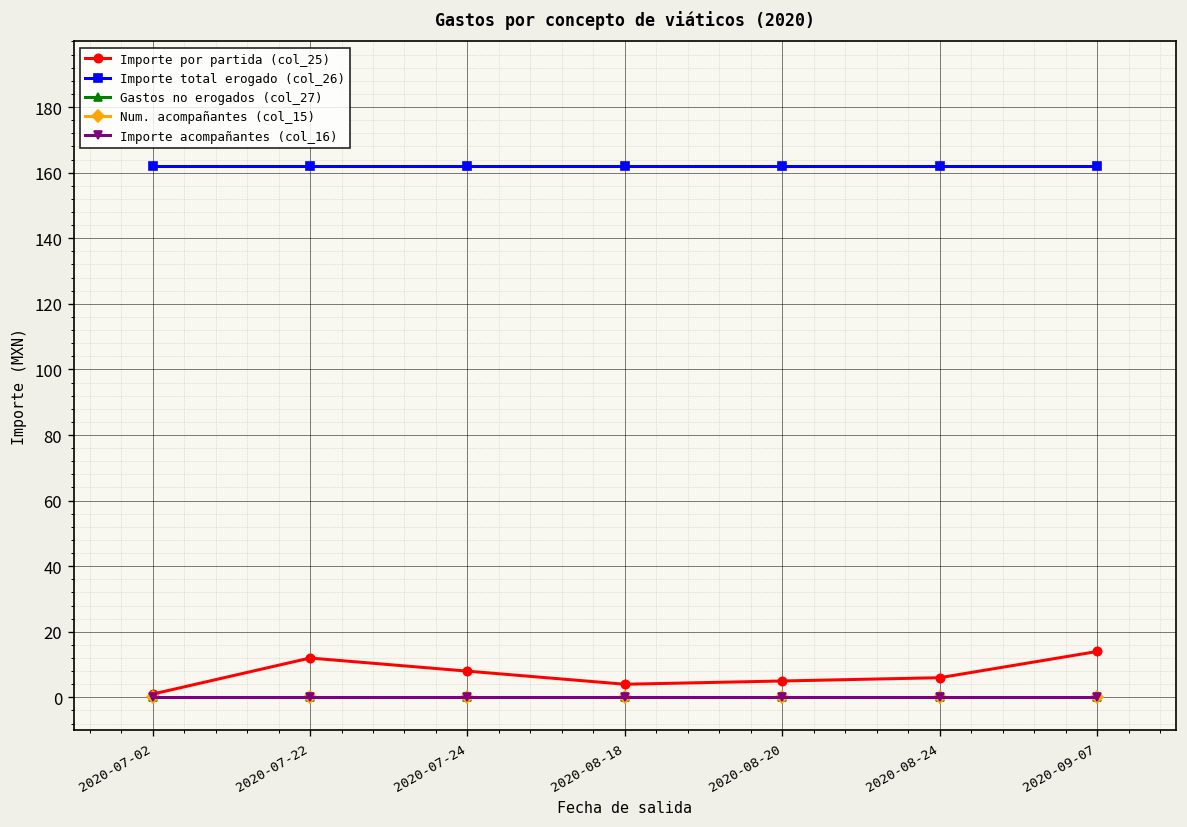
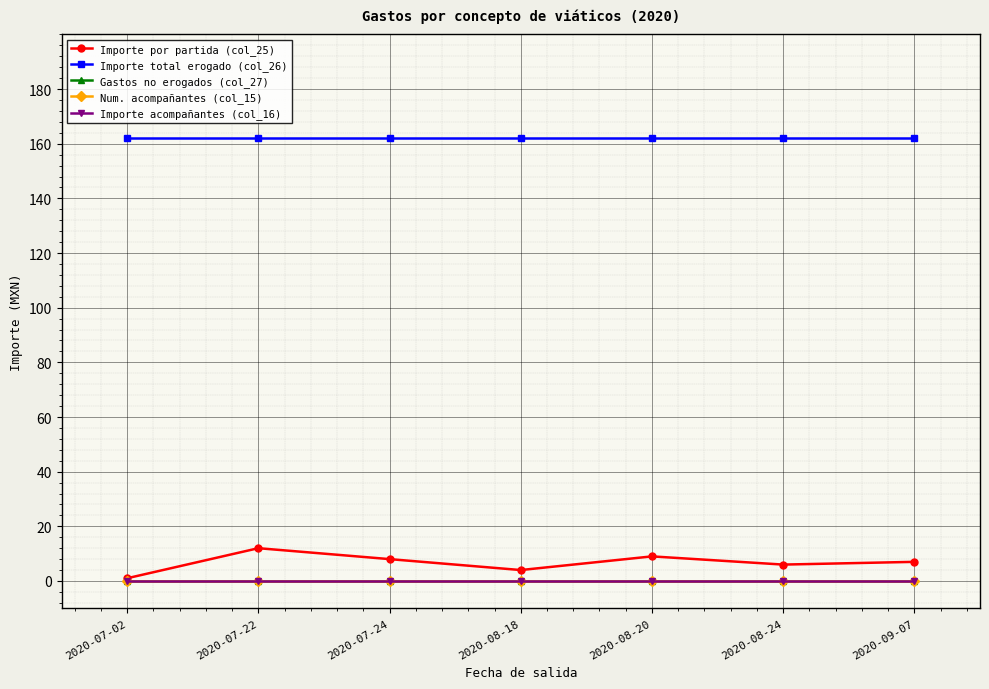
Importe por partida (col_25), 2020-08-20: 5 -> 9
Importe por partida (col_25), 2020-09-07: 14 -> 7
